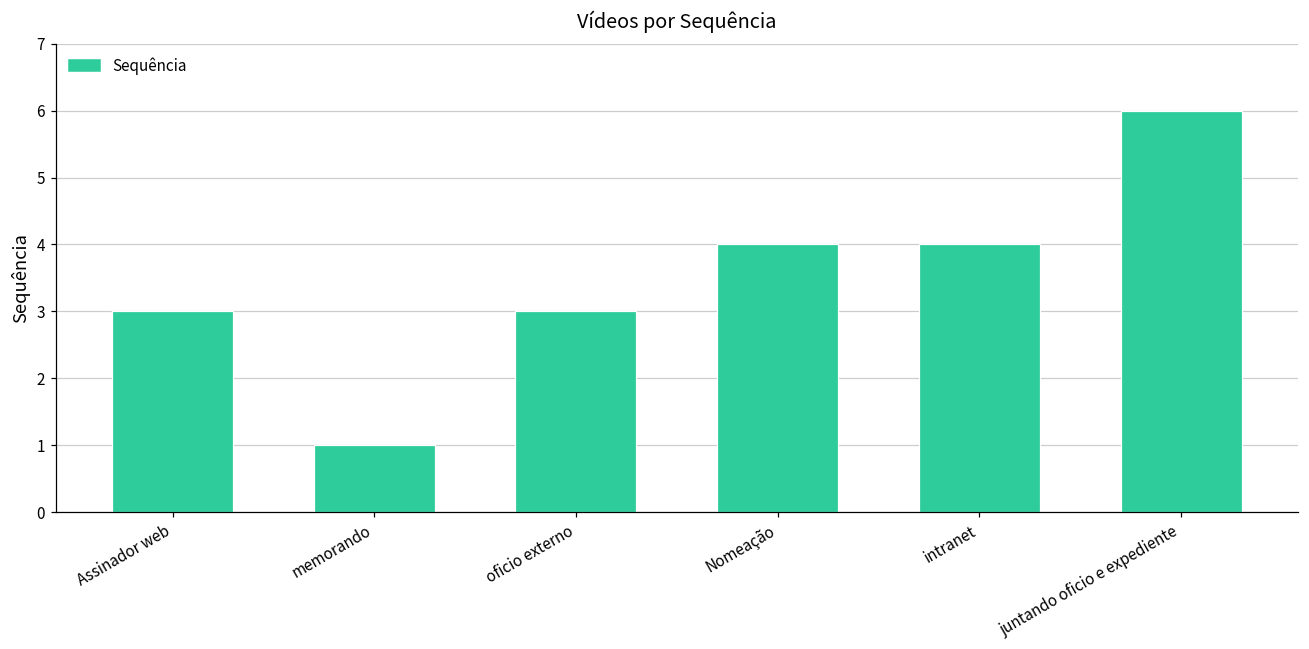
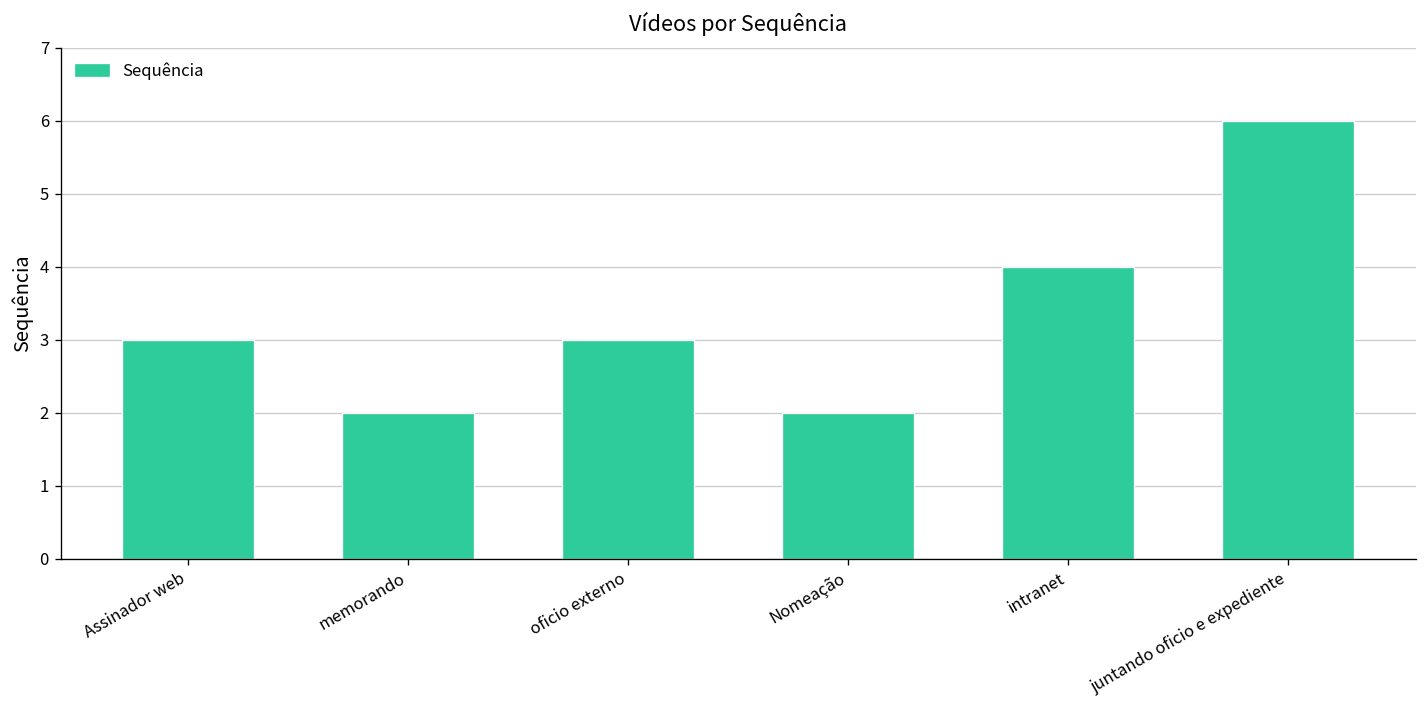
memorando: 1 -> 2
Nomeação: 4 -> 2
